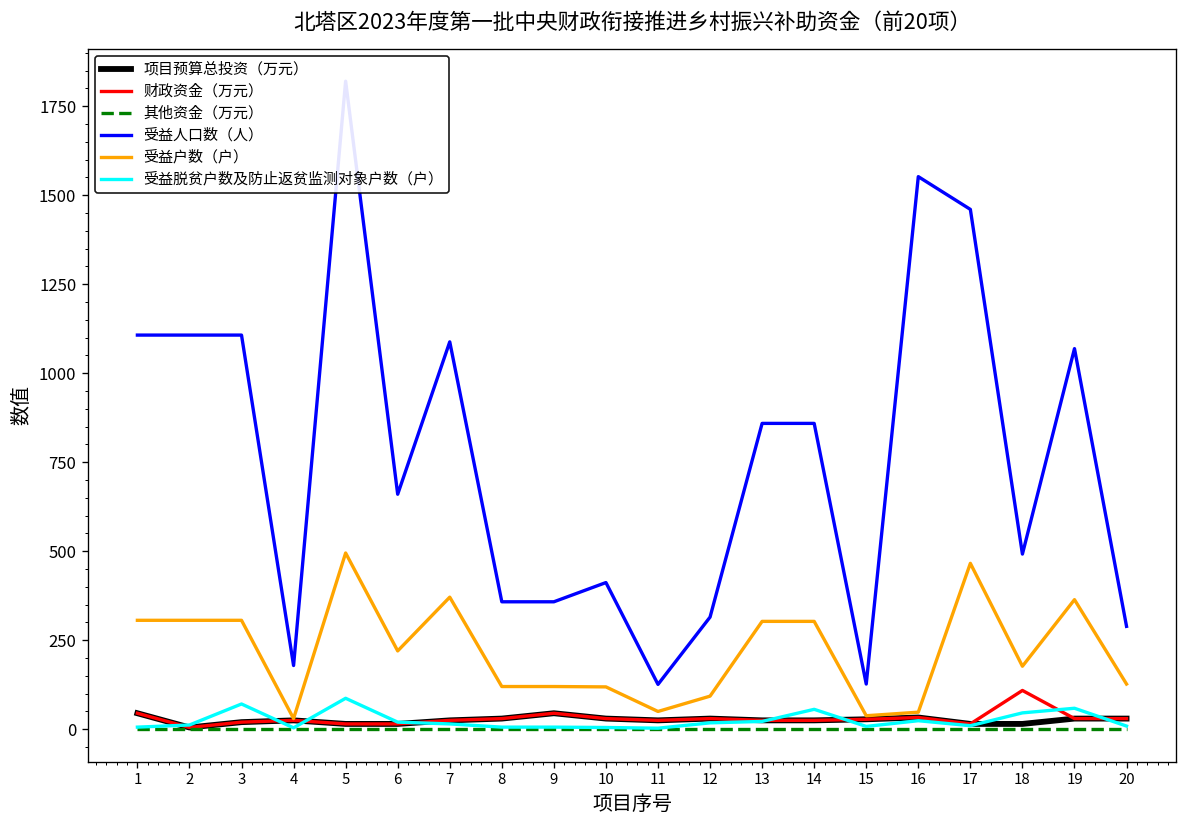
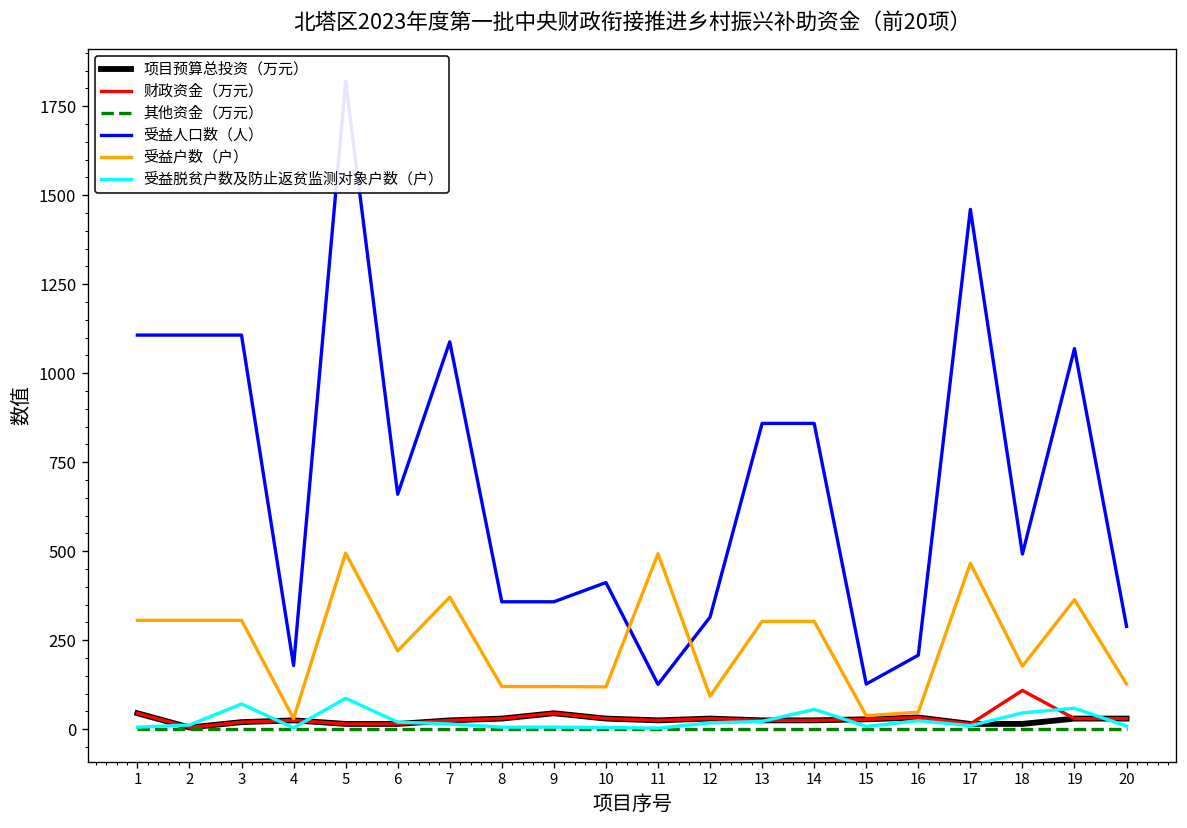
受益户数（户）, 11: 50 -> 490
受益人口数（人）, 16: 1550 -> 210
